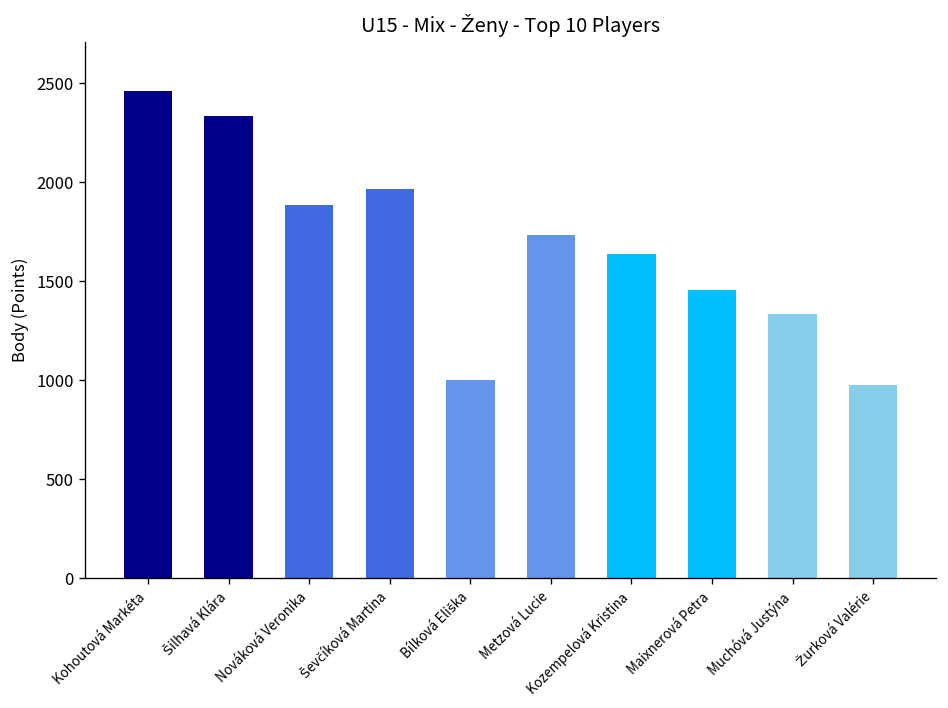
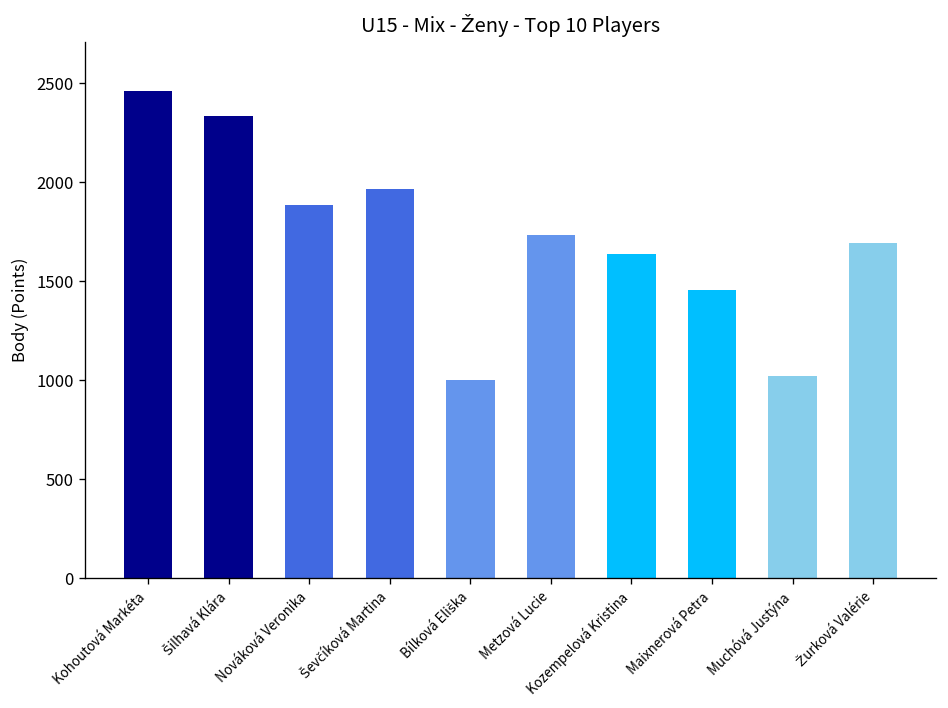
Muchóvá Justýna: 1330 -> 1020
Žurková Valérie: 980 -> 1690
